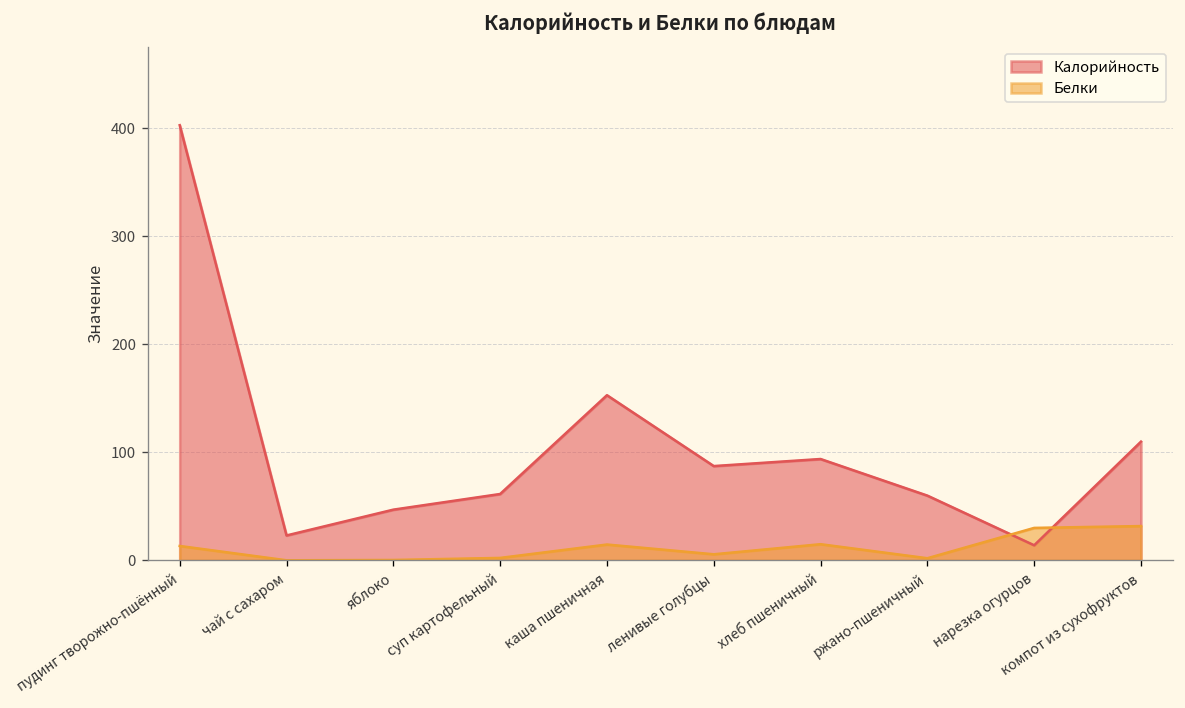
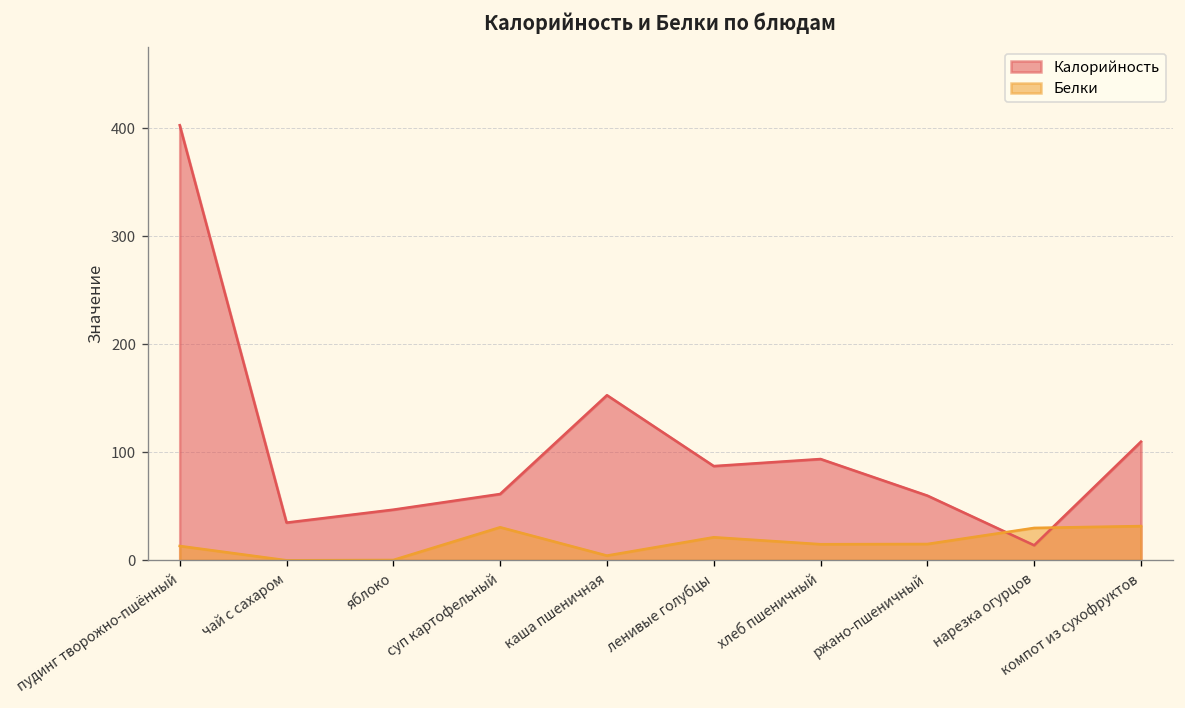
Калорийность, чай с сахаром: 20 -> 40
Белки, суп картофельный: 0 -> 30
Белки, каша пшеничная: 10 -> 0
Белки, ленивые голубцы: 10 -> 20
Белки, ржано-пшеничный: 0 -> 20
